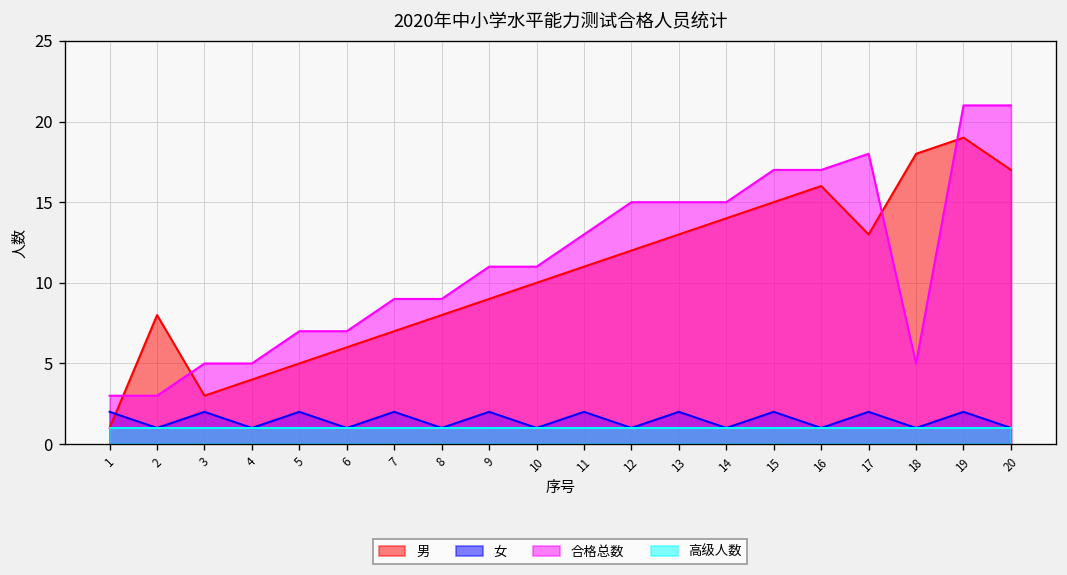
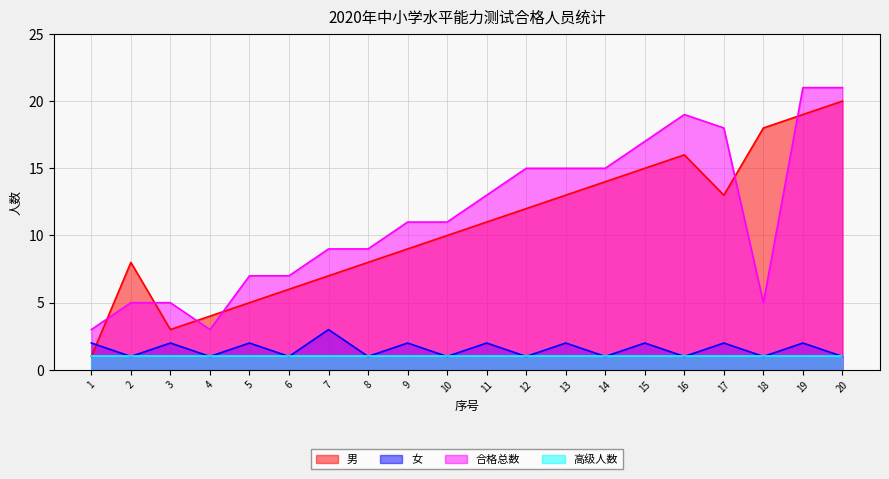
合格总数, 2: 3 -> 5
合格总数, 4: 5 -> 3
女, 7: 2 -> 3
合格总数, 16: 17 -> 19
男, 20: 17 -> 20
